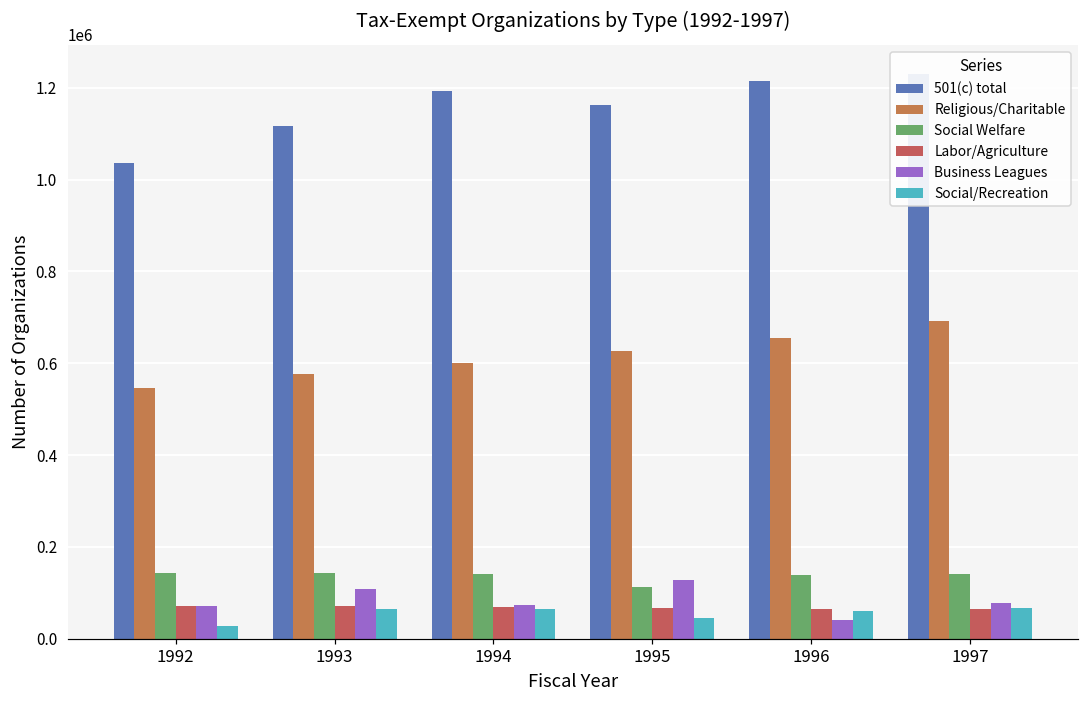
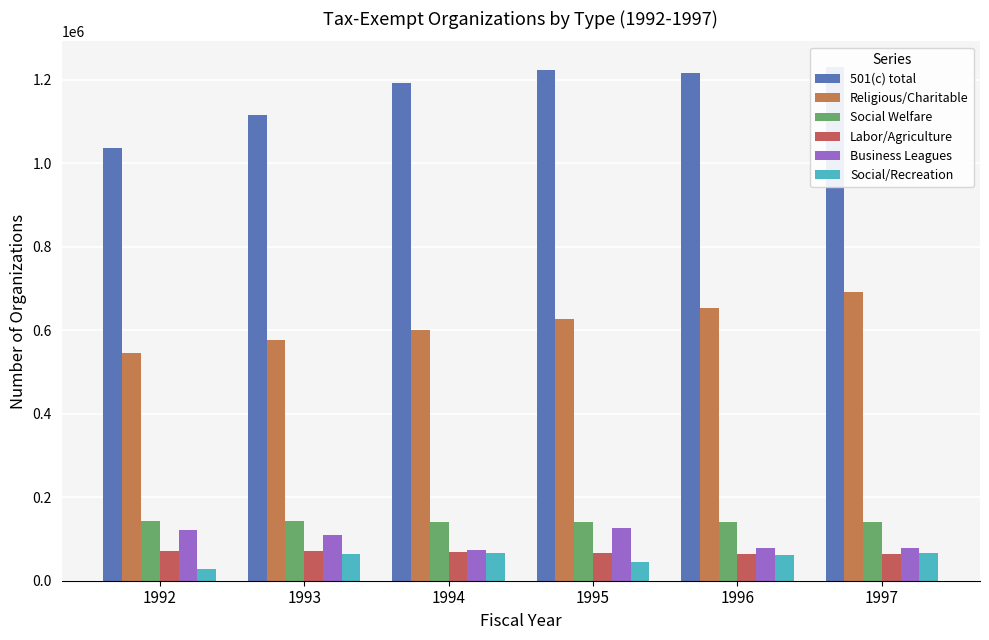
Business Leagues, 1992: 70000 -> 120000
501(c) total, 1995: 1160000 -> 1220000
Social Welfare, 1995: 110000 -> 140000
Business Leagues, 1996: 40000 -> 80000
